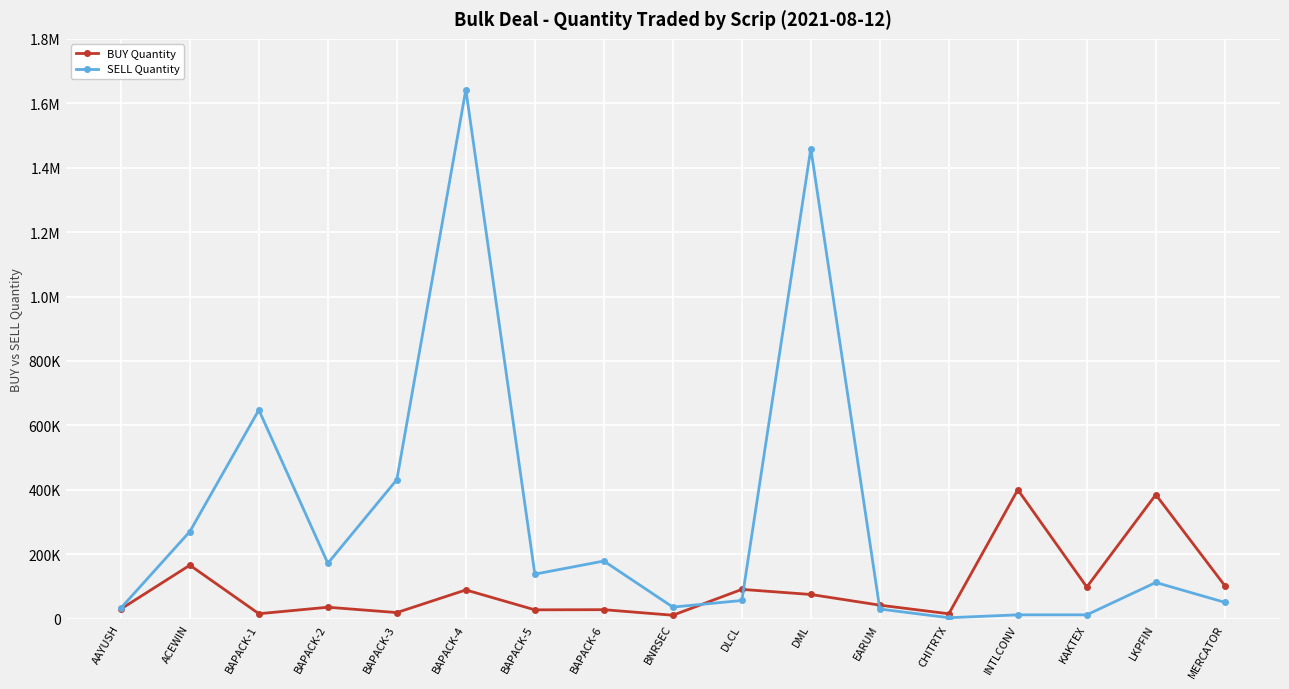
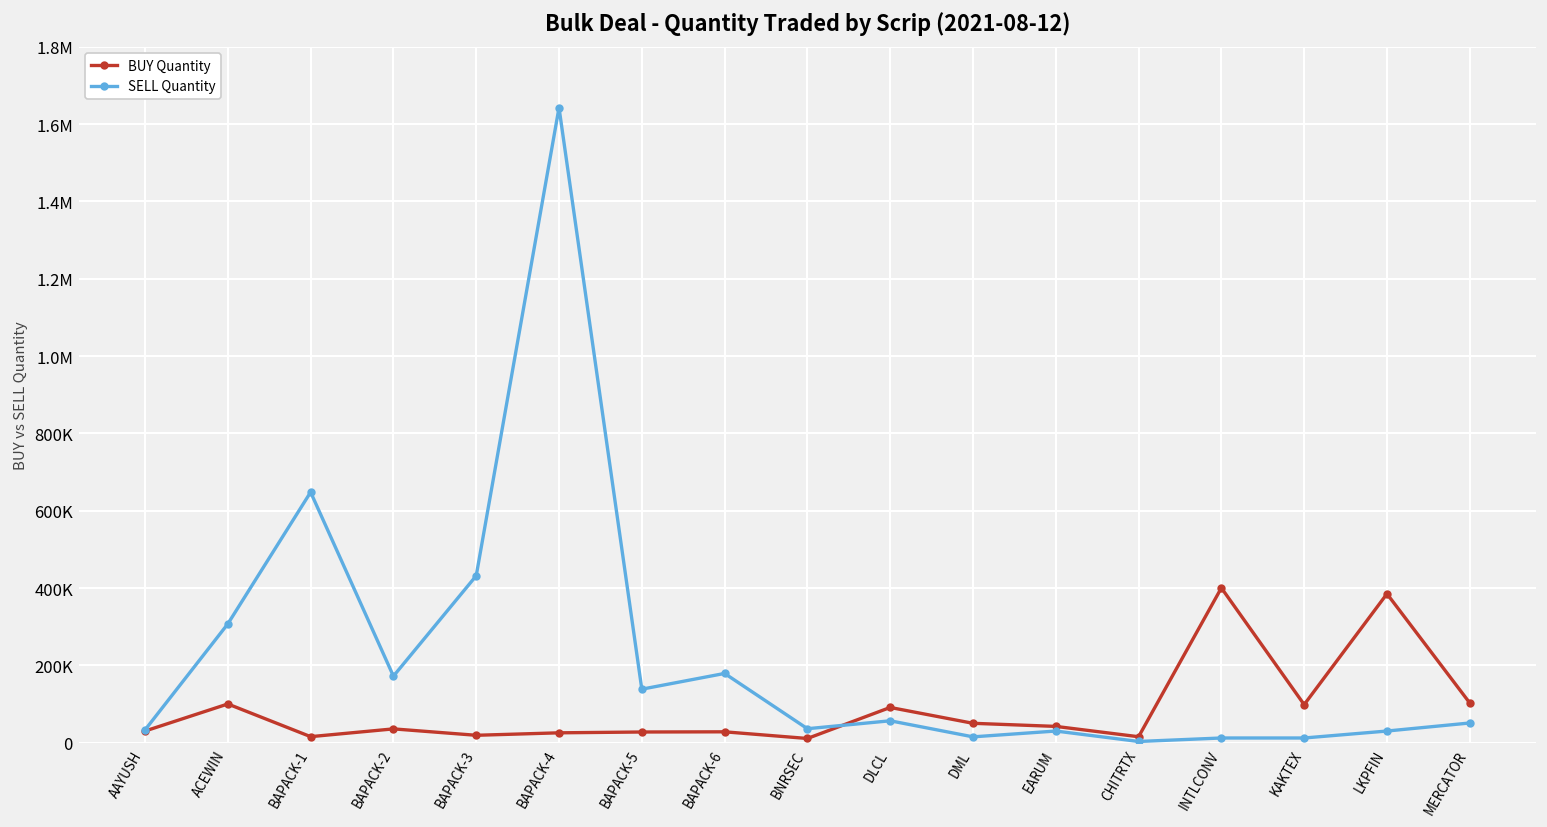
BUY Quantity, ACEWIN: 170000 -> 100000
SELL Quantity, ACEWIN: 270000 -> 310000
BUY Quantity, BAPACK-4: 90000 -> 30000
BUY Quantity, DML: 80000 -> 50000
SELL Quantity, DML: 1460000 -> 10000
SELL Quantity, LKPFIN: 110000 -> 30000
